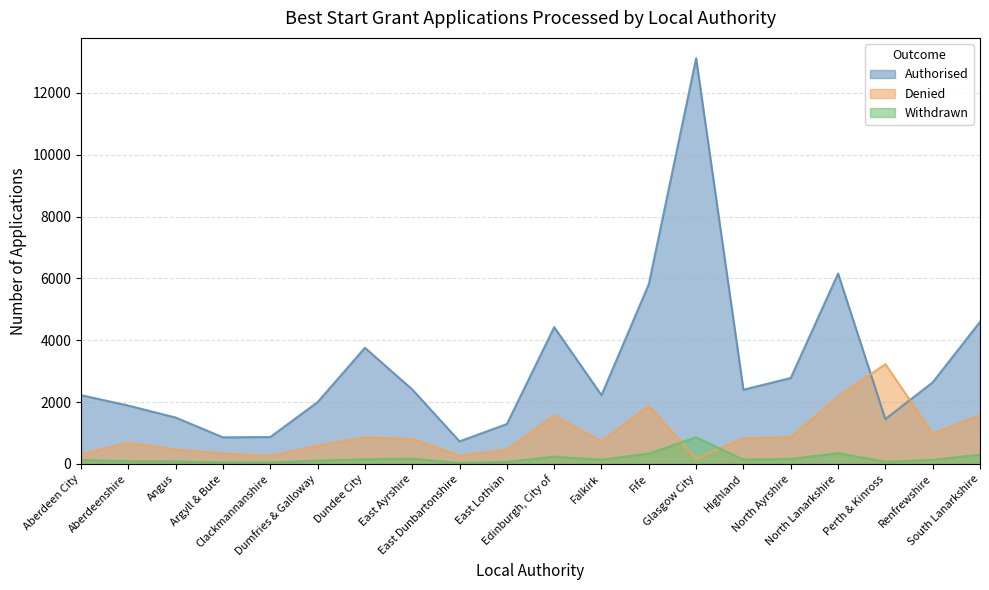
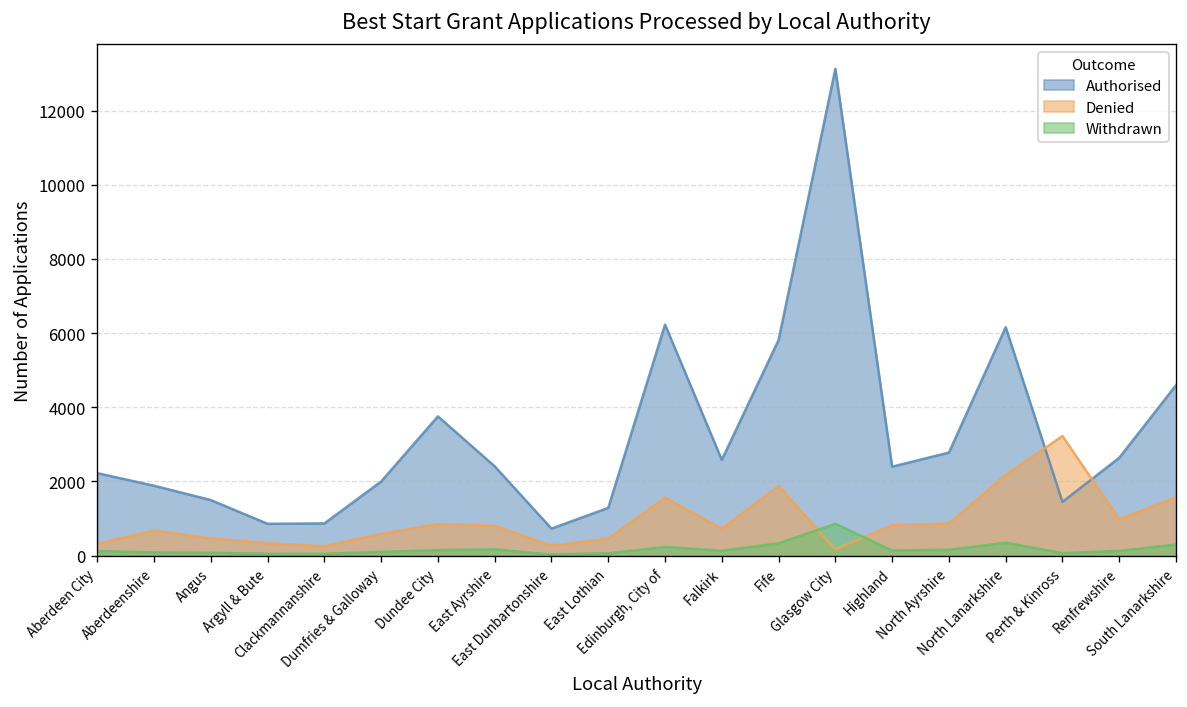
Authorised, Edinburgh, City of: 4400 -> 6200
Authorised, Falkirk: 2200 -> 2600
